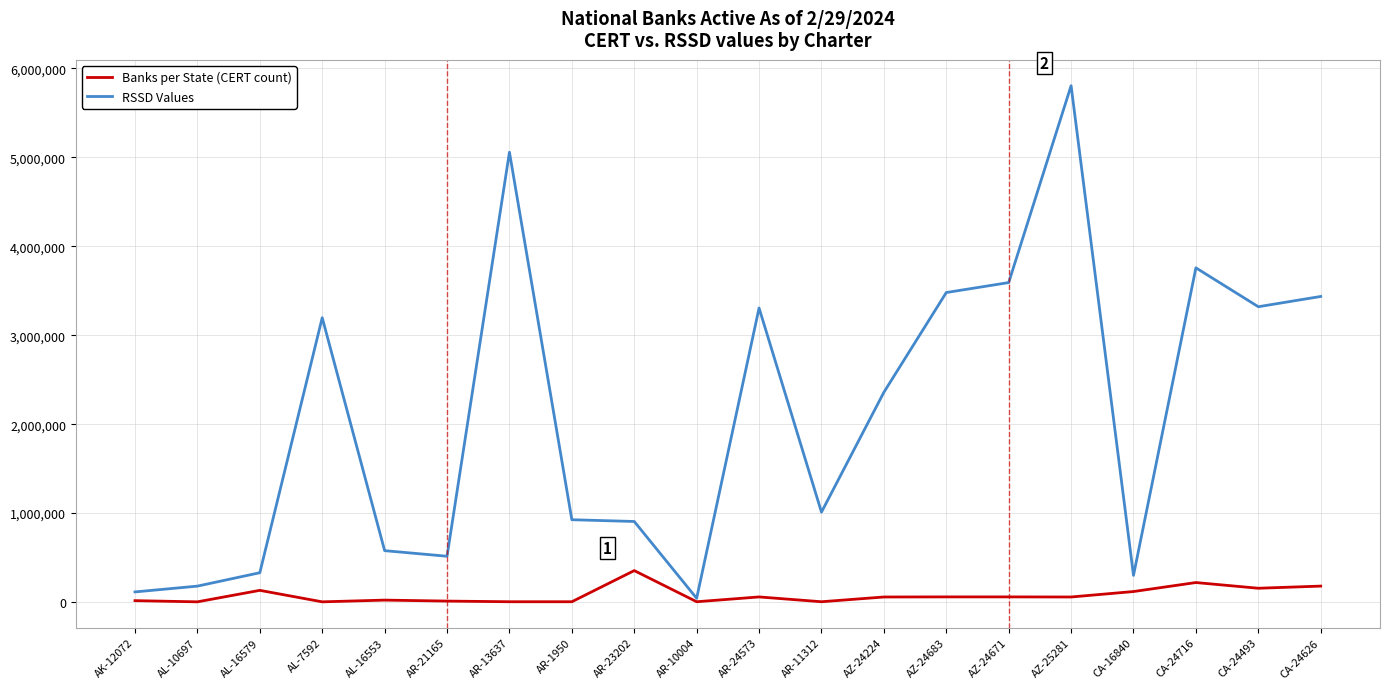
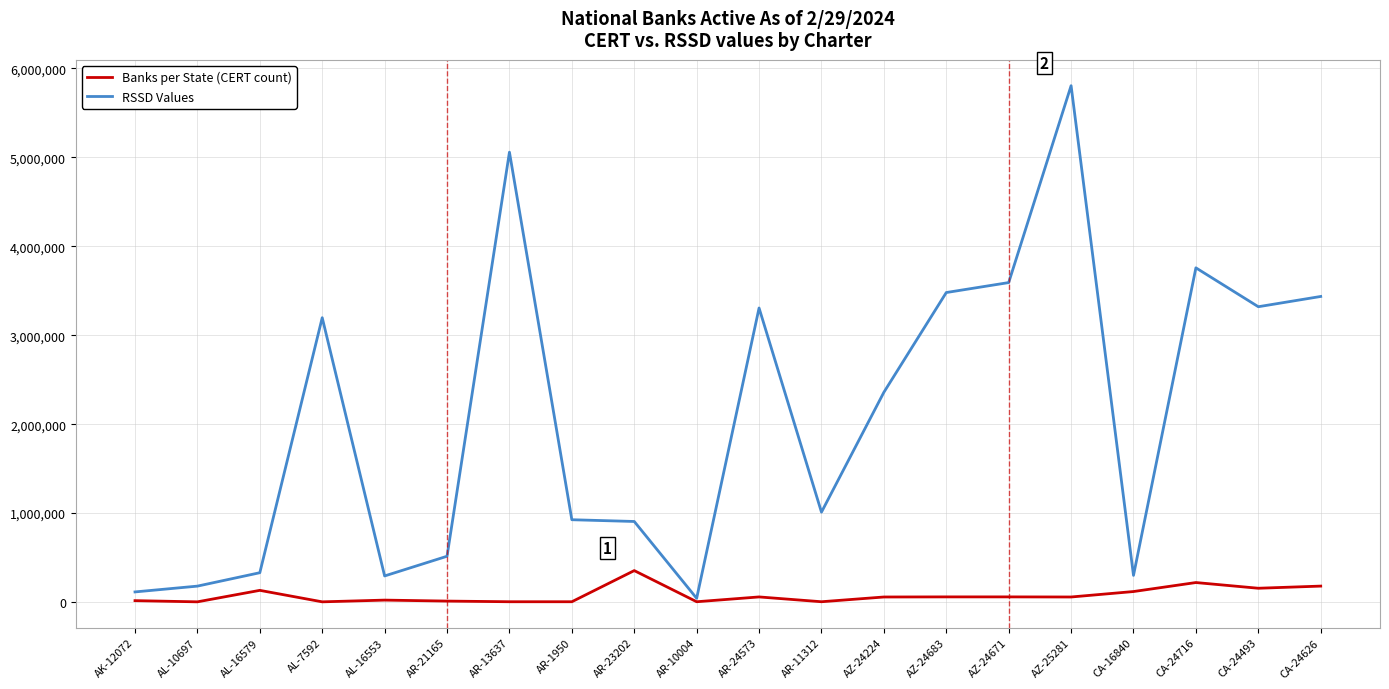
RSSD Values, AL-16553: 600,000 -> 300,000
